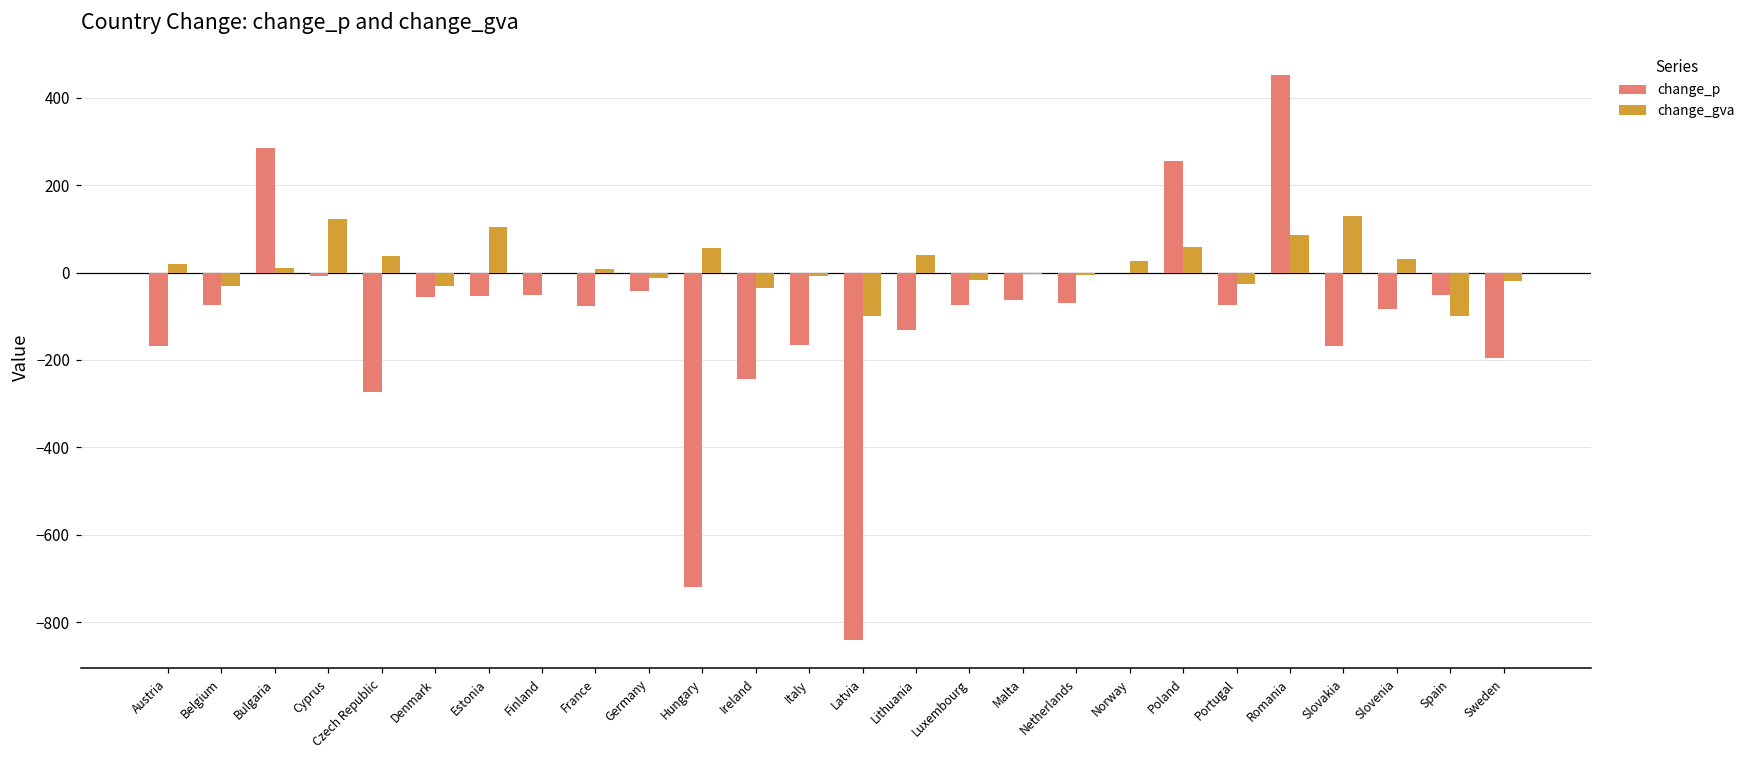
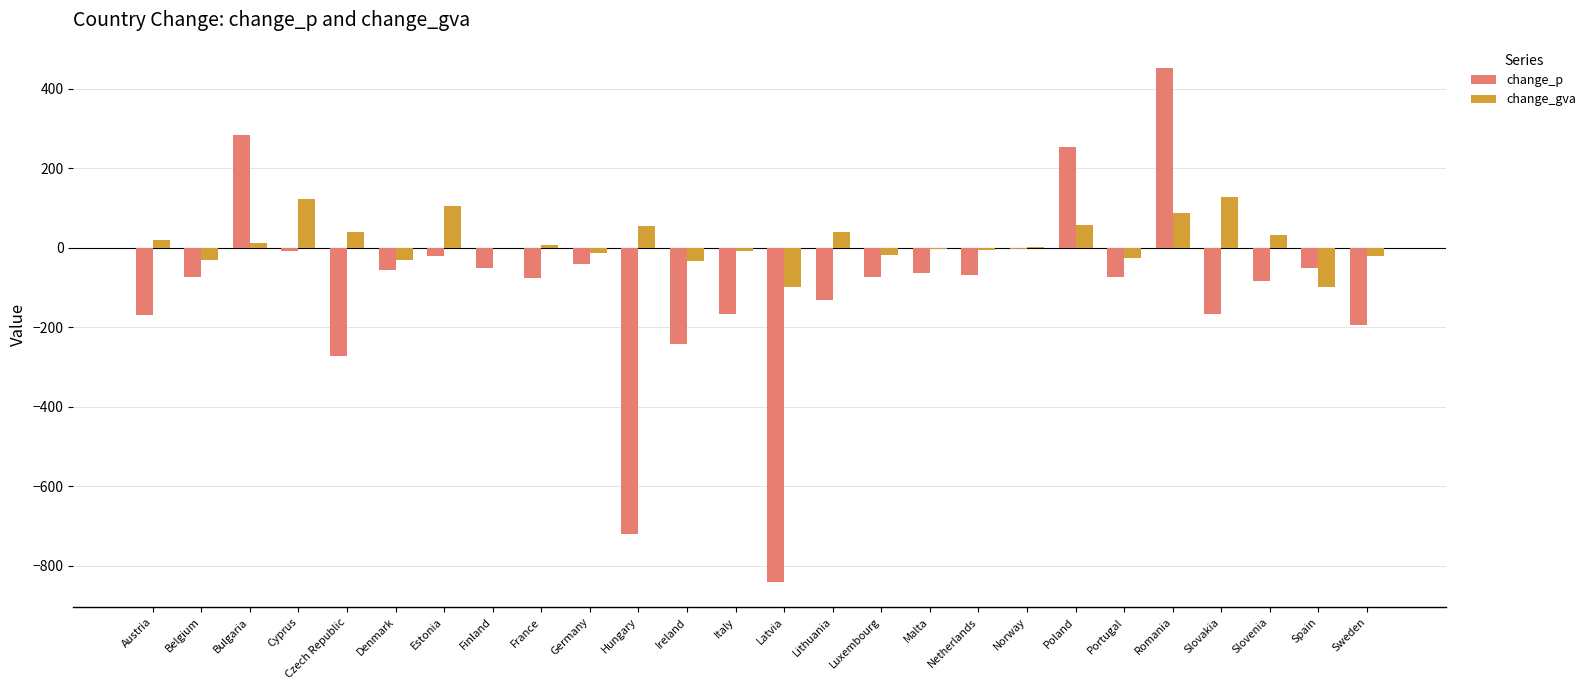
change_p, Estonia: -50 -> -20
change_gva, Norway: 30 -> 0
